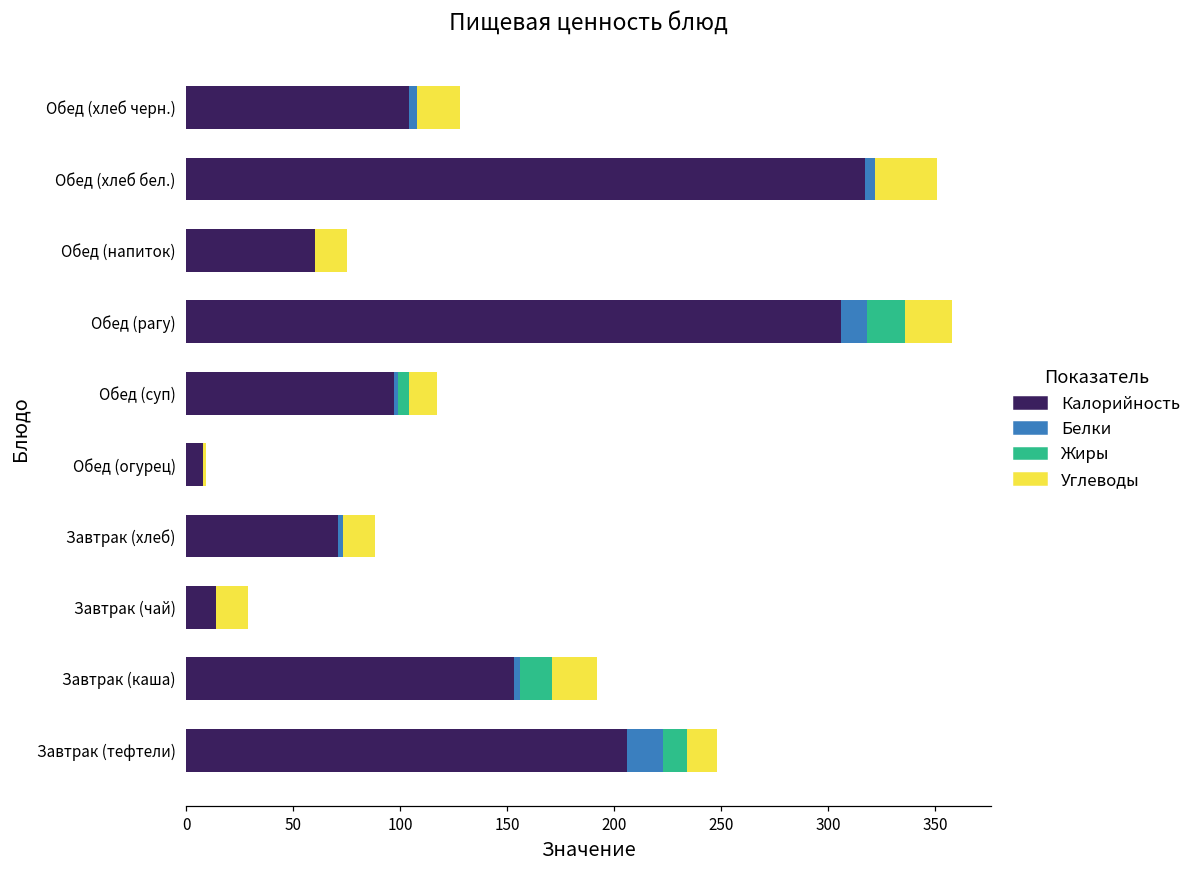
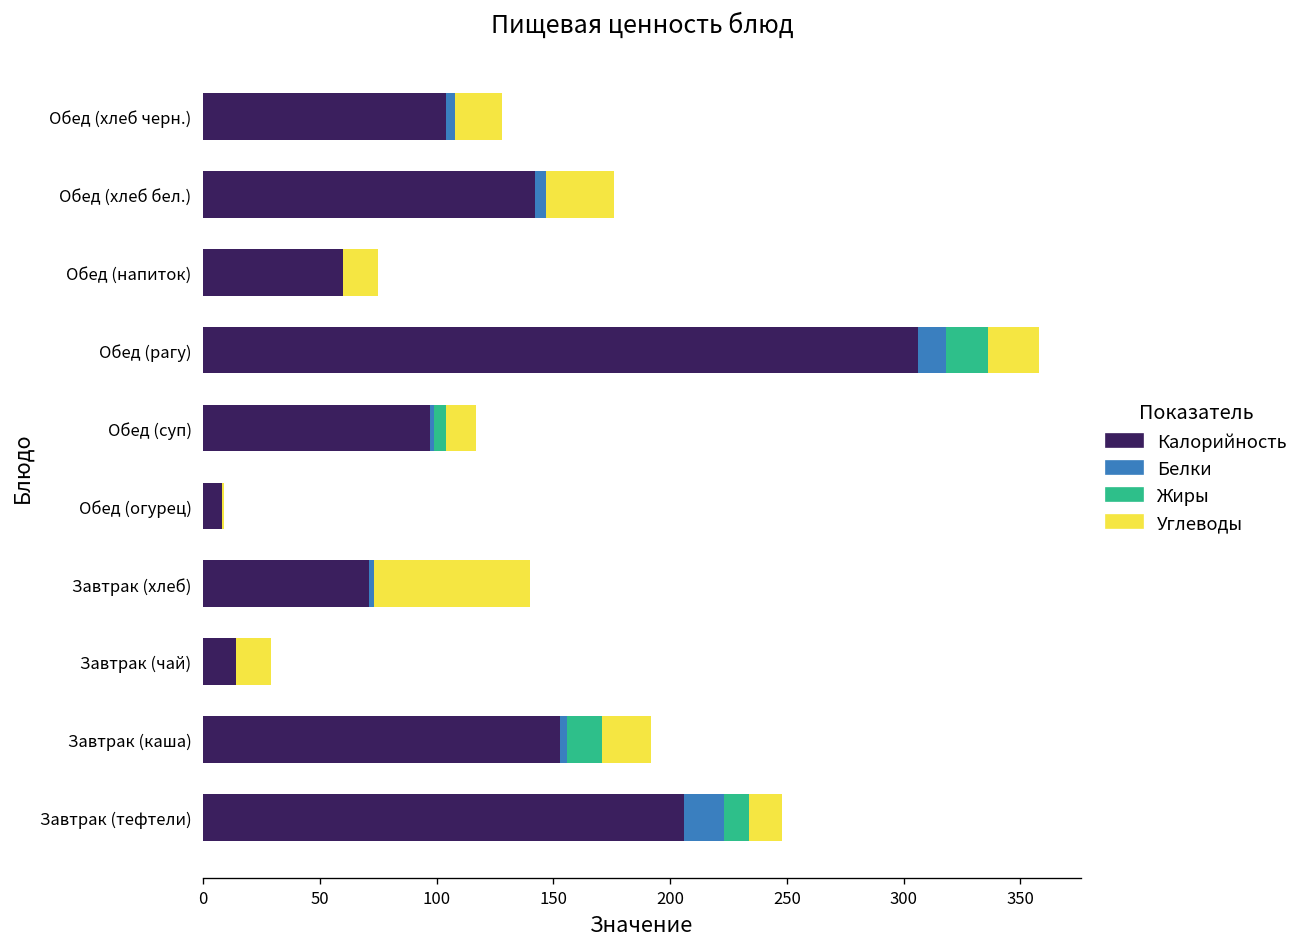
Калорийность, Обед (хлеб бел.): 317 -> 142
Углеводы, Завтрак (хлеб): 15 -> 67
